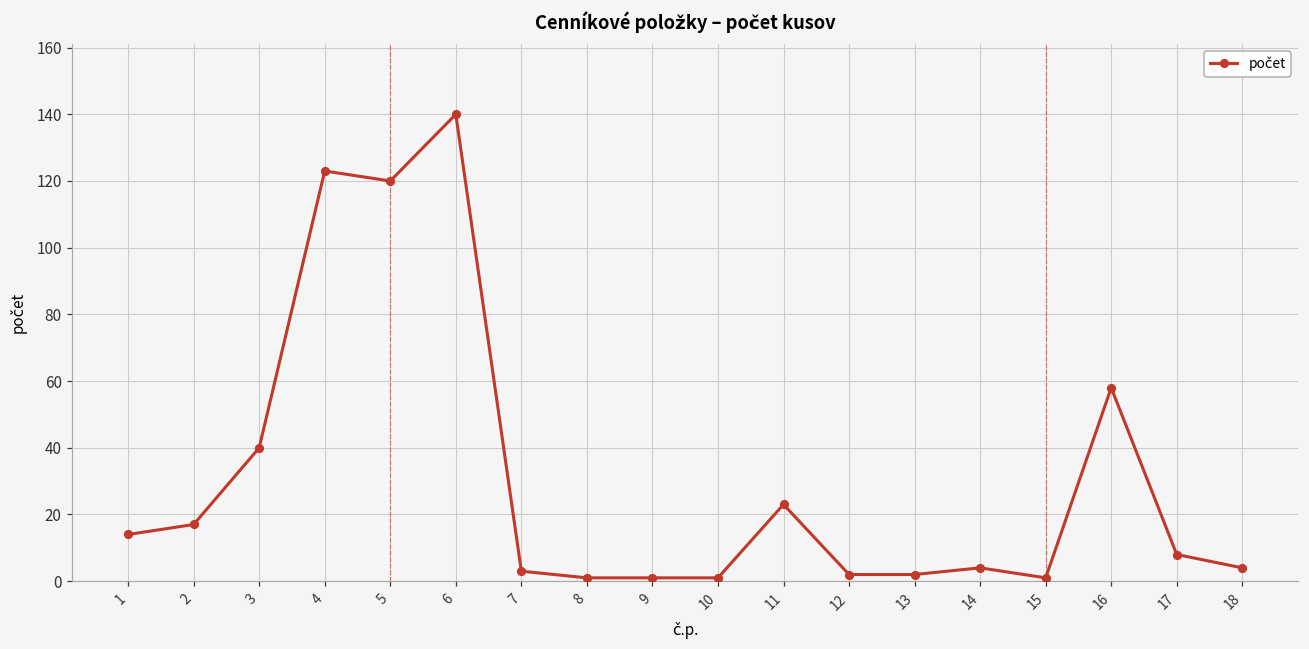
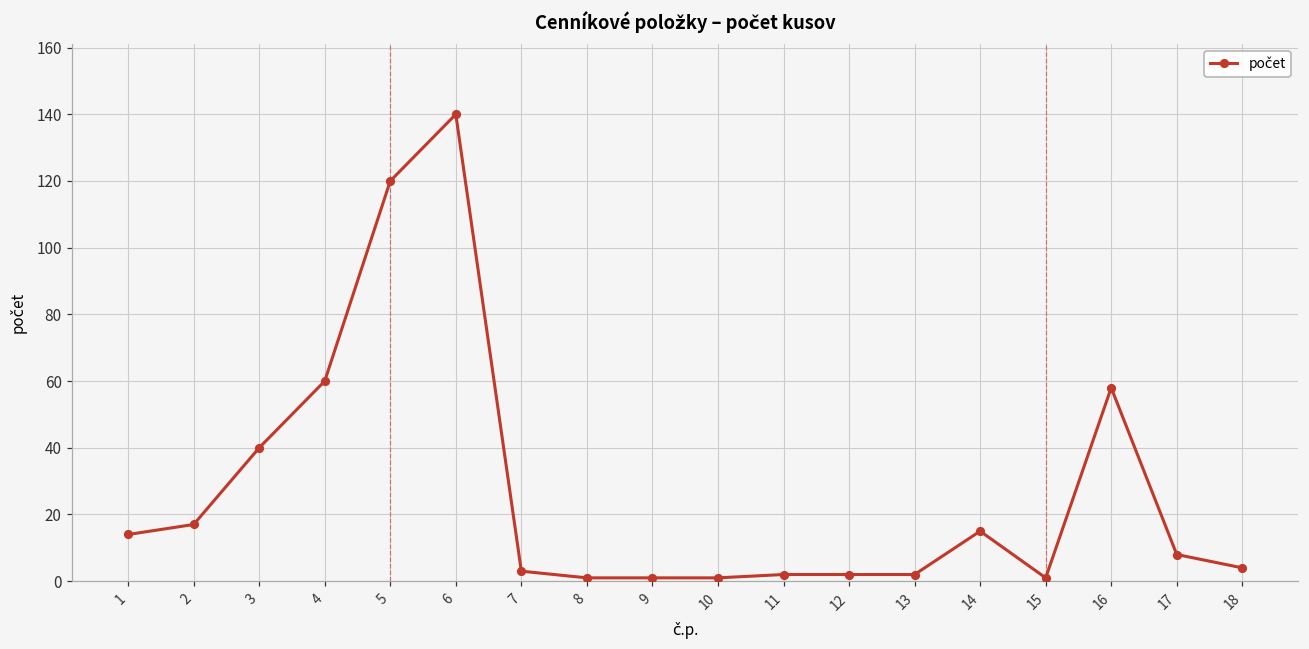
4: 123 -> 60
11: 23 -> 2
14: 4 -> 15
